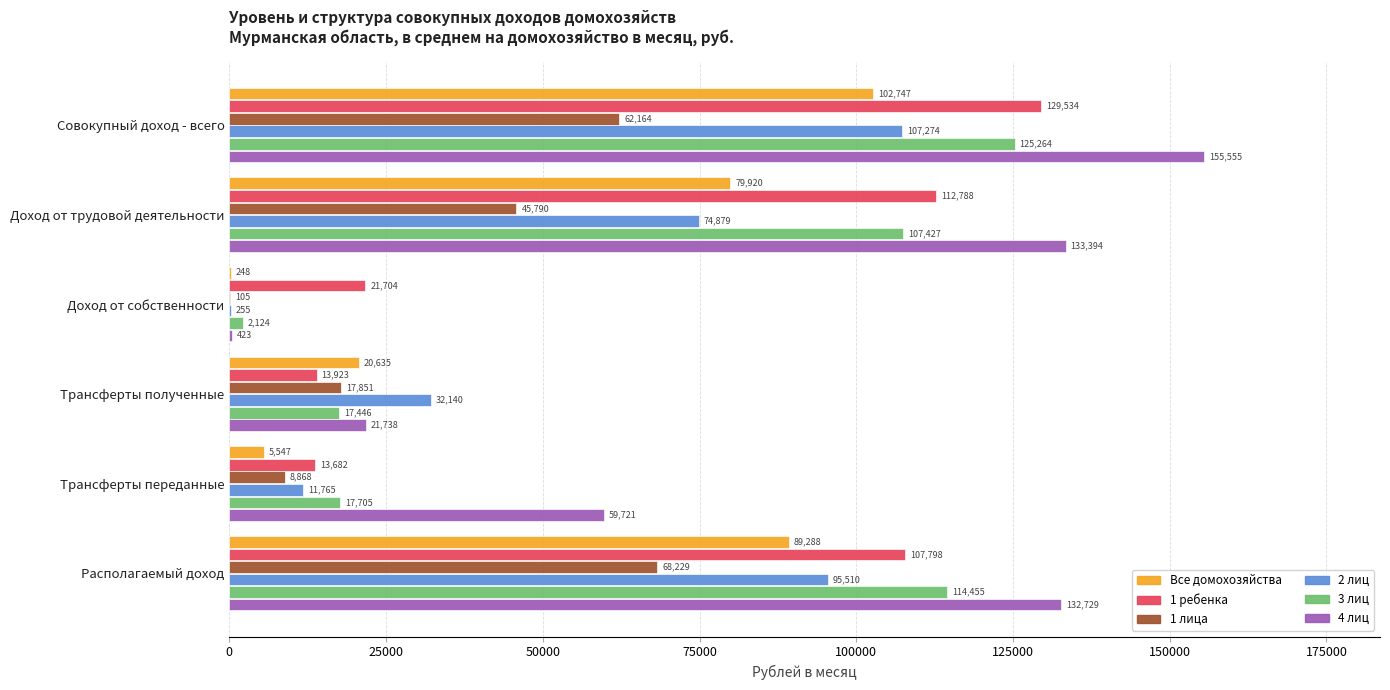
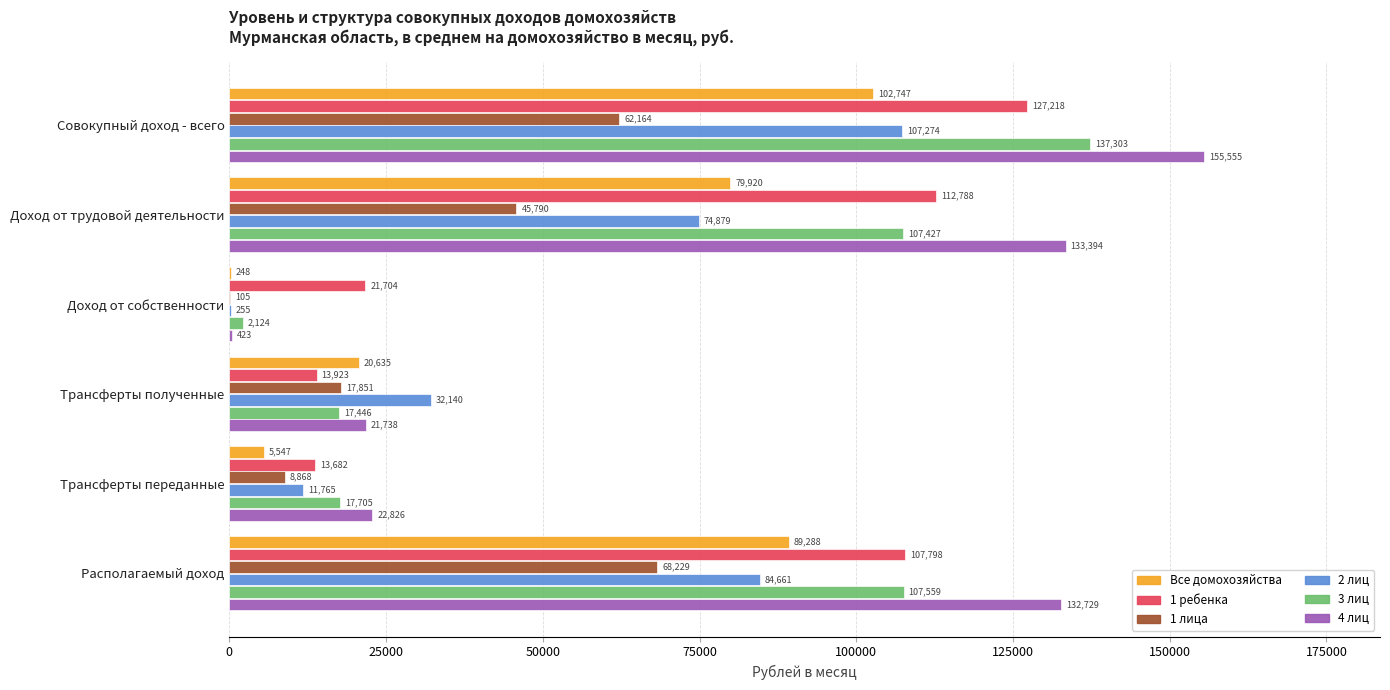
1 ребенка, Совокупный доход - всего: 129,534 -> 127,218
3 лиц, Совокупный доход - всего: 125,264 -> 137,303
4 лиц, Трансферты переданные: 59,721 -> 22,826
2 лиц, Располагаемый доход: 95,510 -> 84,661
3 лиц, Располагаемый доход: 114,455 -> 107,559
